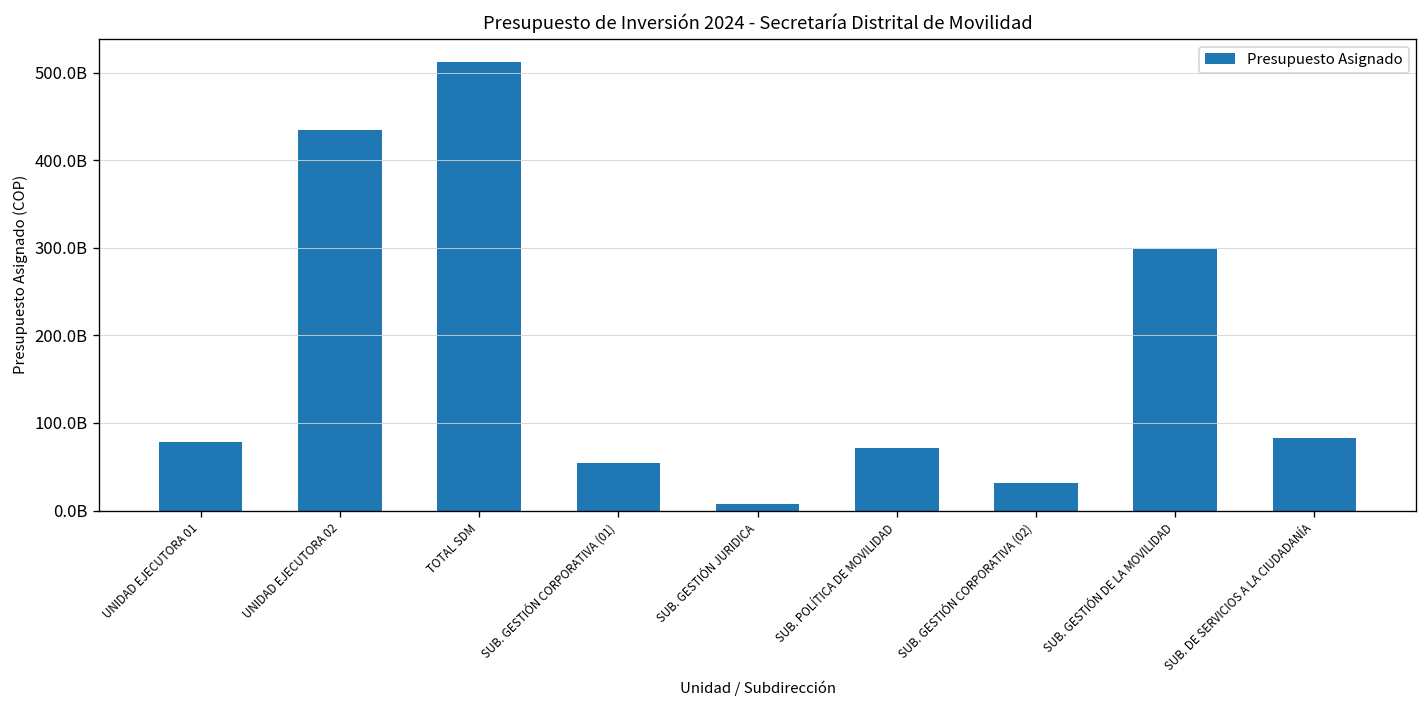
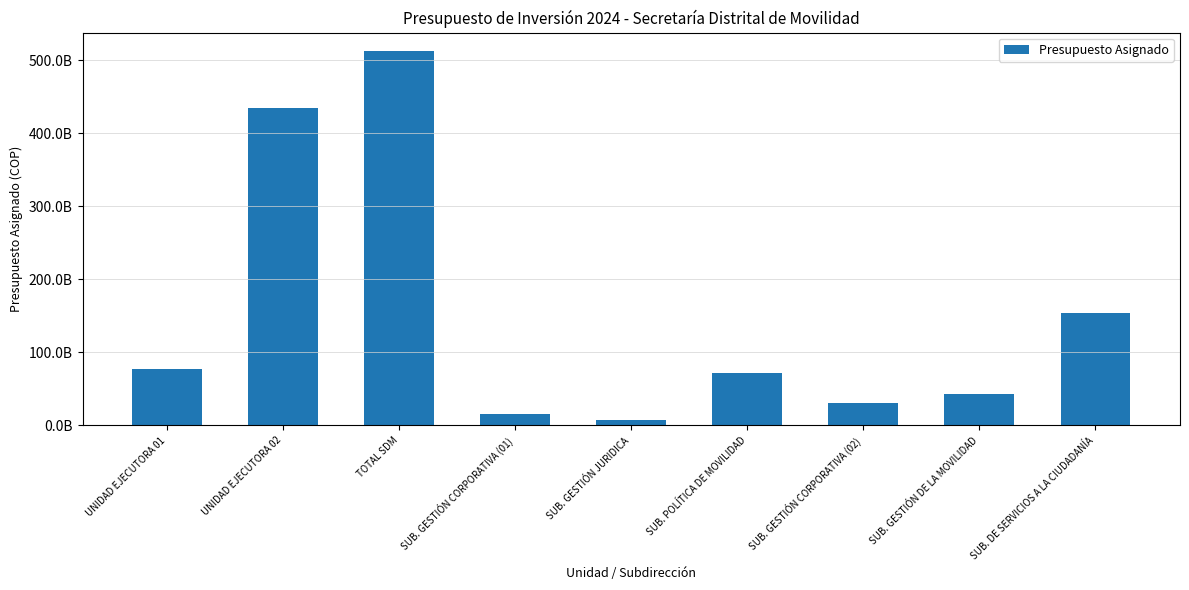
SUB. GESTIÓN CORPORATIVA (01): 50000000000 -> 20000000000
SUB. GESTIÓN DE LA MOVILIDAD: 300000000000 -> 40000000000
SUB. DE SERVICIOS A LA CIUDADANÍA: 80000000000 -> 150000000000
